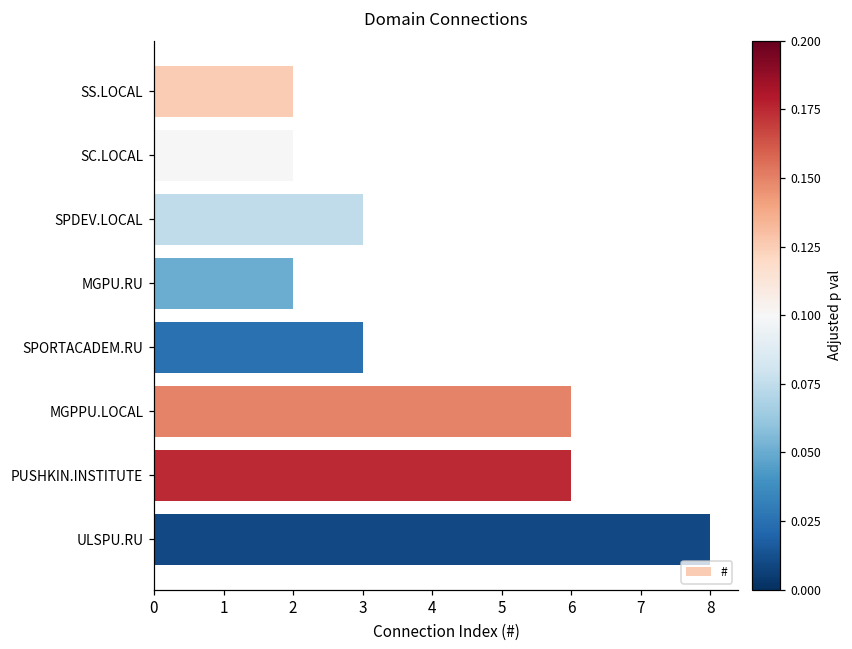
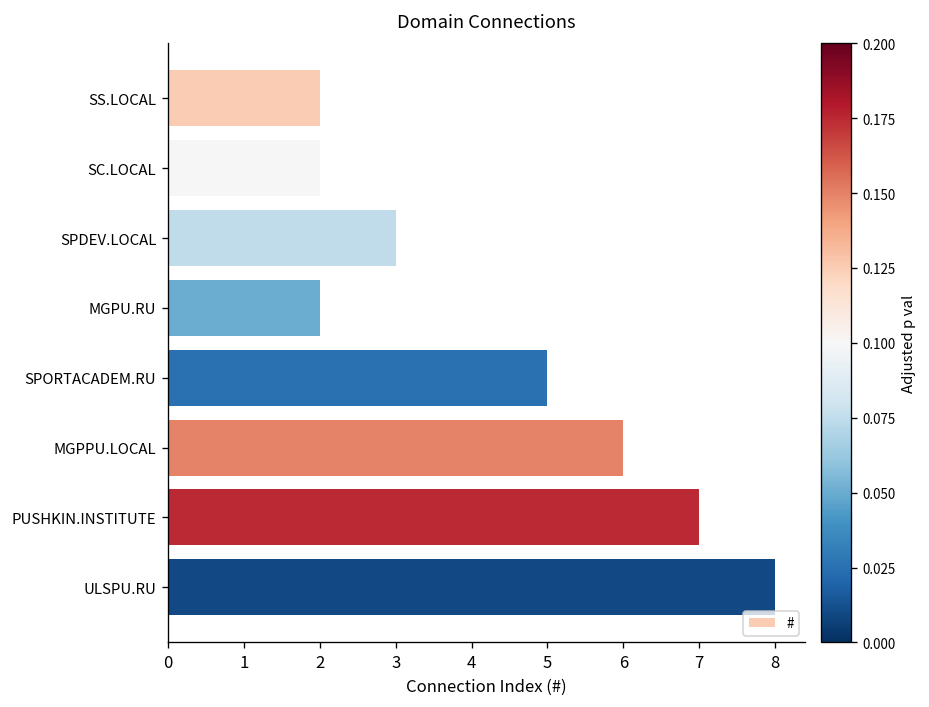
SPORTACADEM.RU: 3 -> 5
PUSHKIN.INSTITUTE: 6 -> 7
